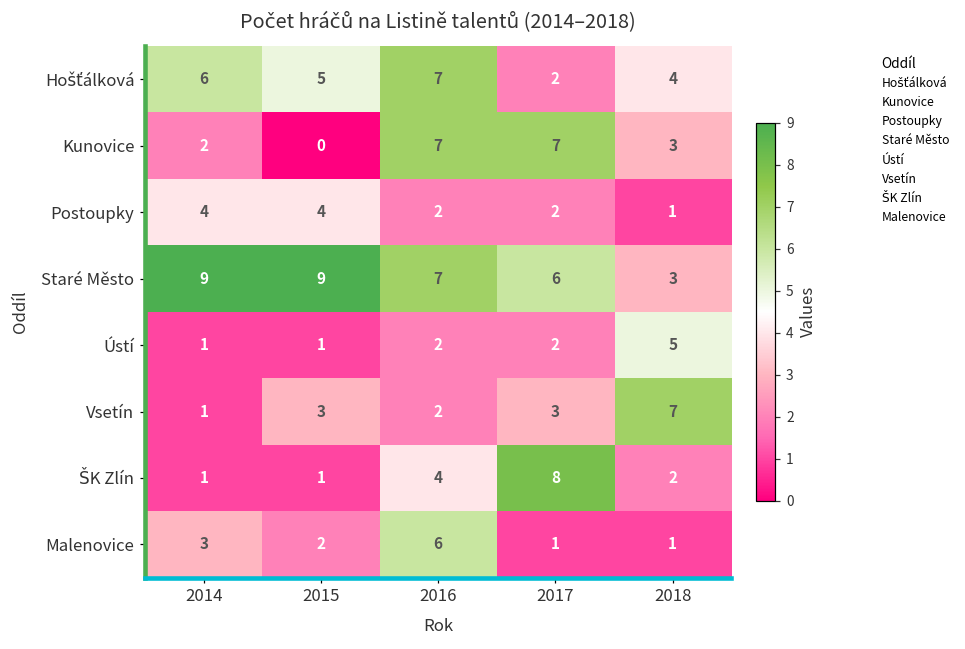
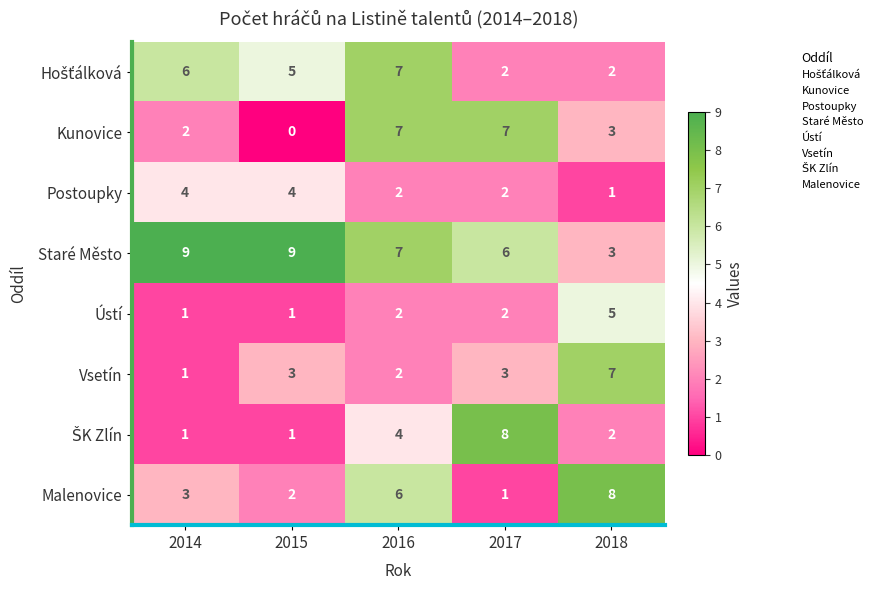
Hošťálková, 2018: 4 -> 2
Malenovice, 2018: 1 -> 8
